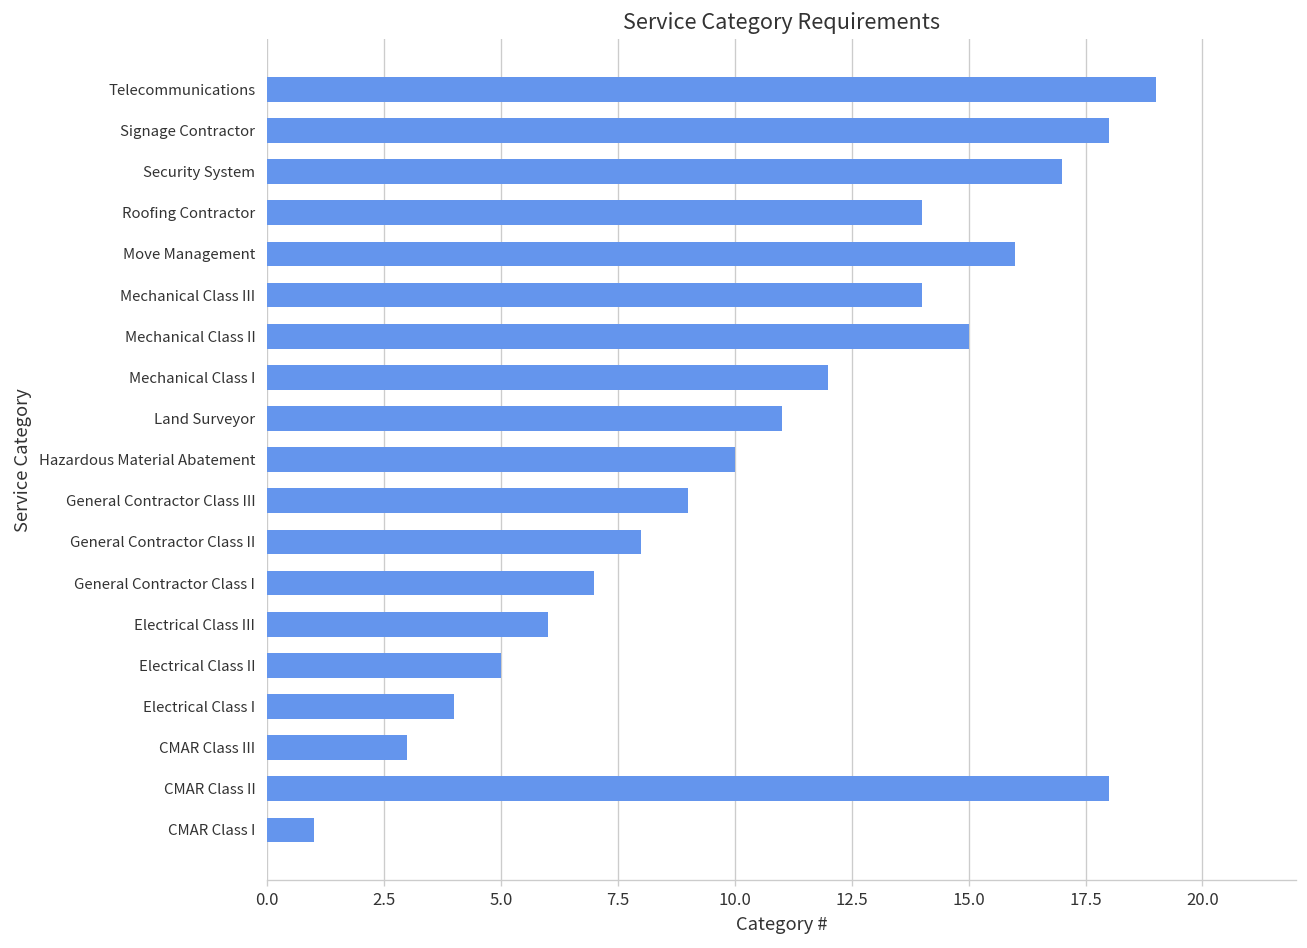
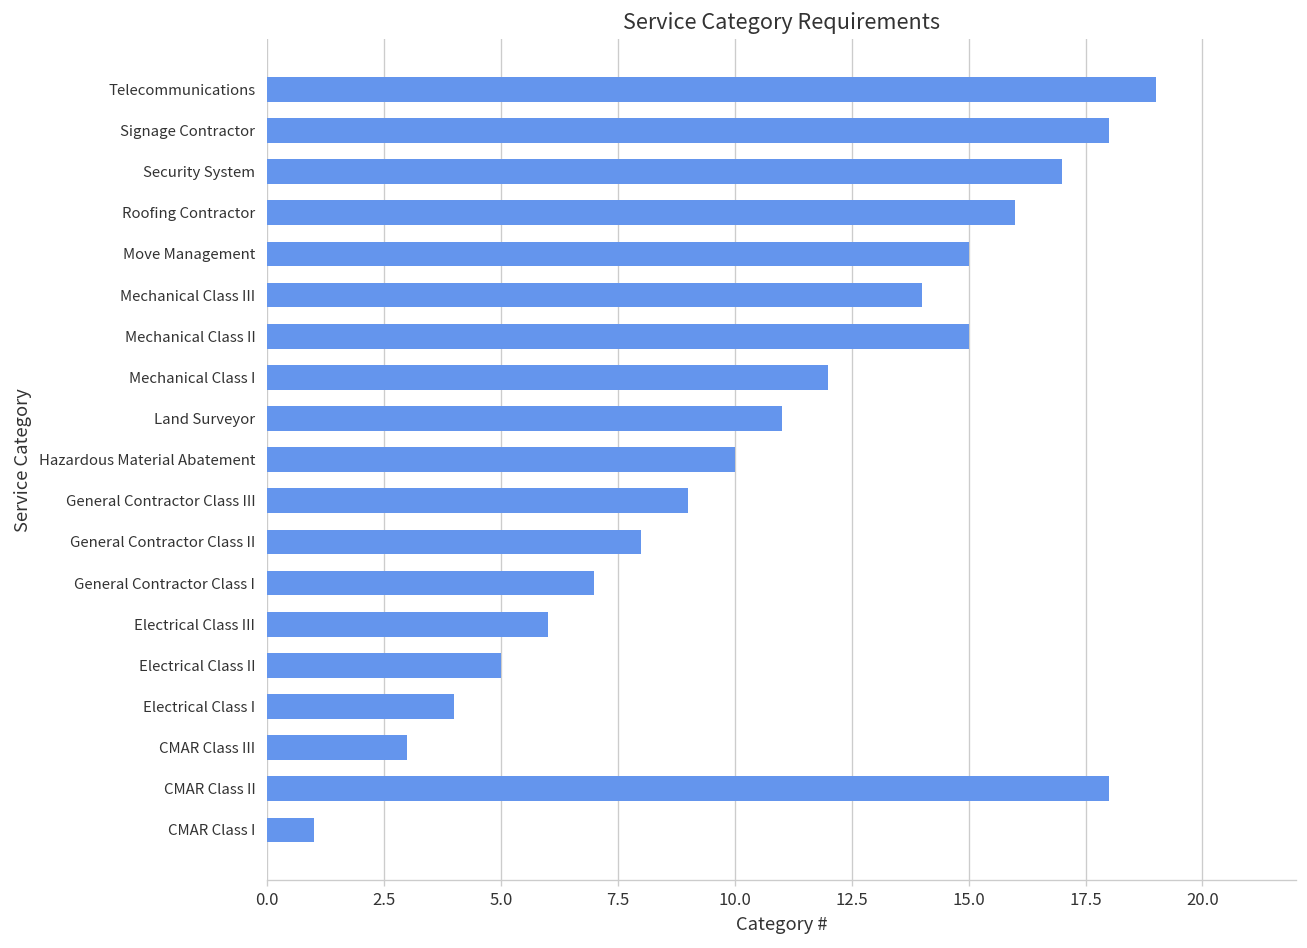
Roofing Contractor: 14 -> 16
Move Management: 16 -> 15
